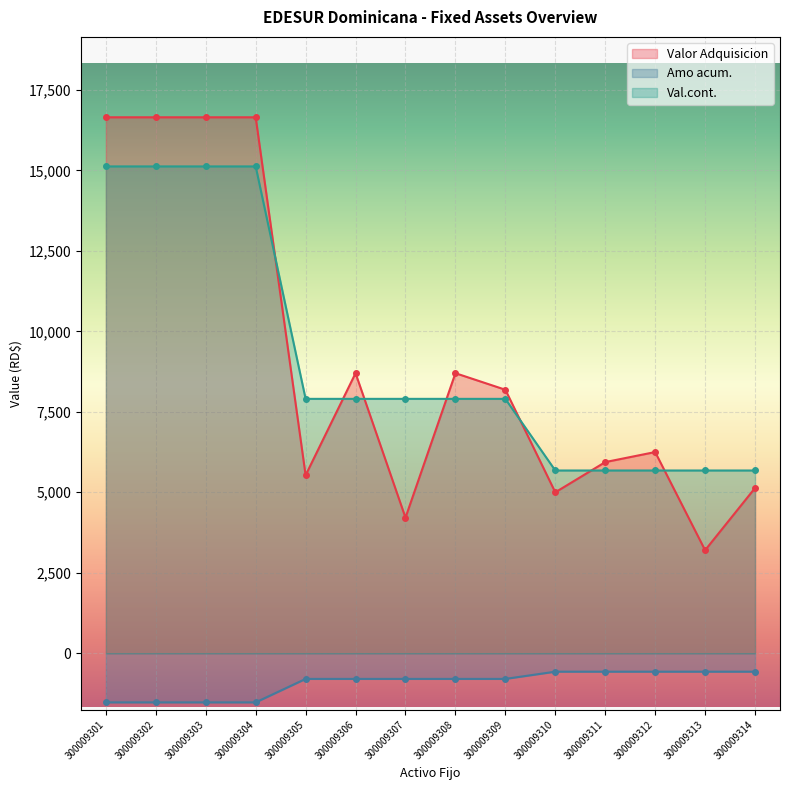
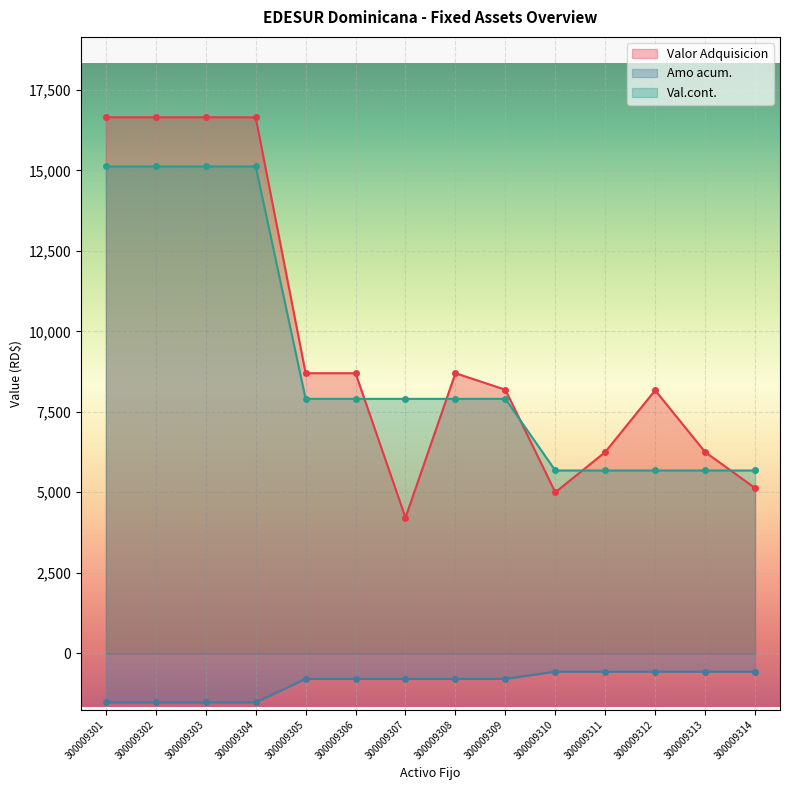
Valor Adquisicion, 300009305: 5,500 -> 8,700
Valor Adquisicion, 300009311: 5,900 -> 6,300
Valor Adquisicion, 300009312: 6,300 -> 8,200
Valor Adquisicion, 300009313: 3,200 -> 6,300
